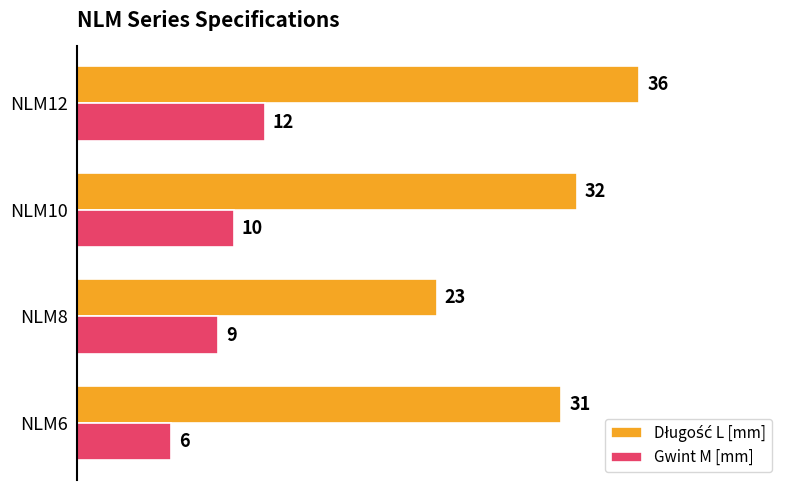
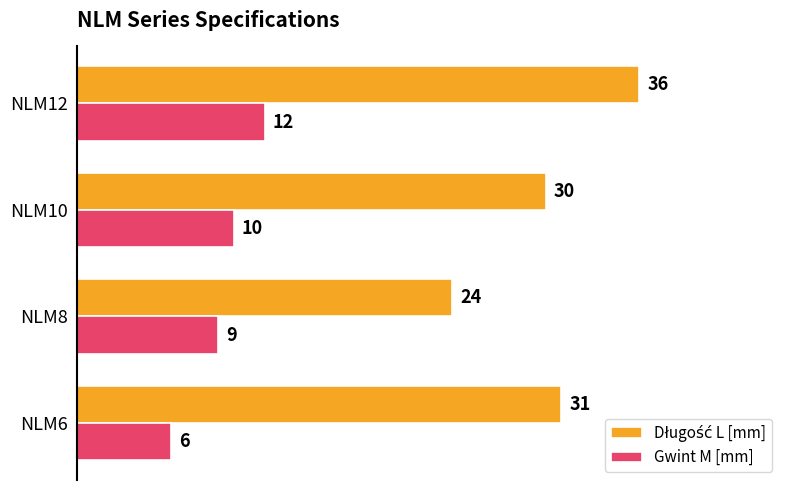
Długość L [mm], NLM10: 32 -> 30
Długość L [mm], NLM8: 23 -> 24
